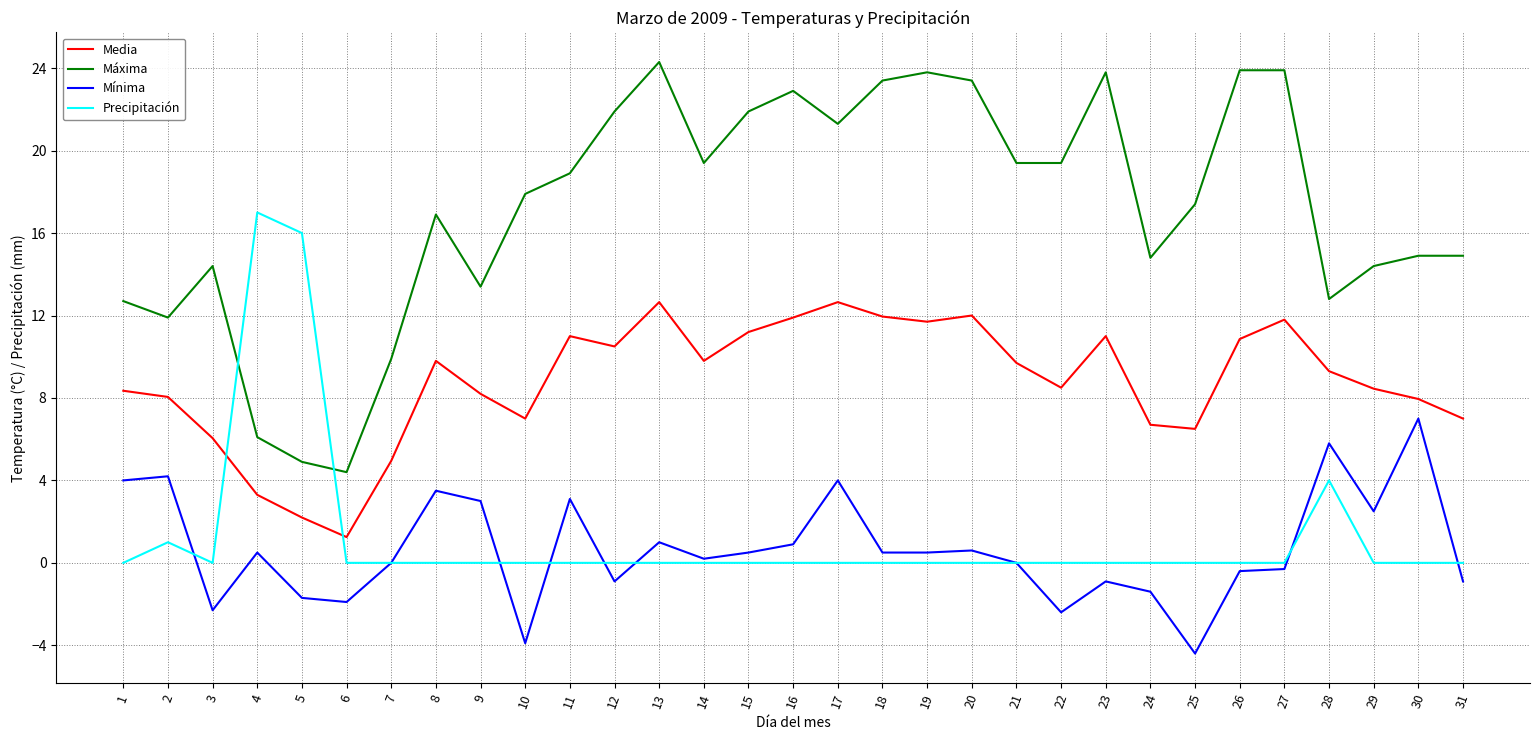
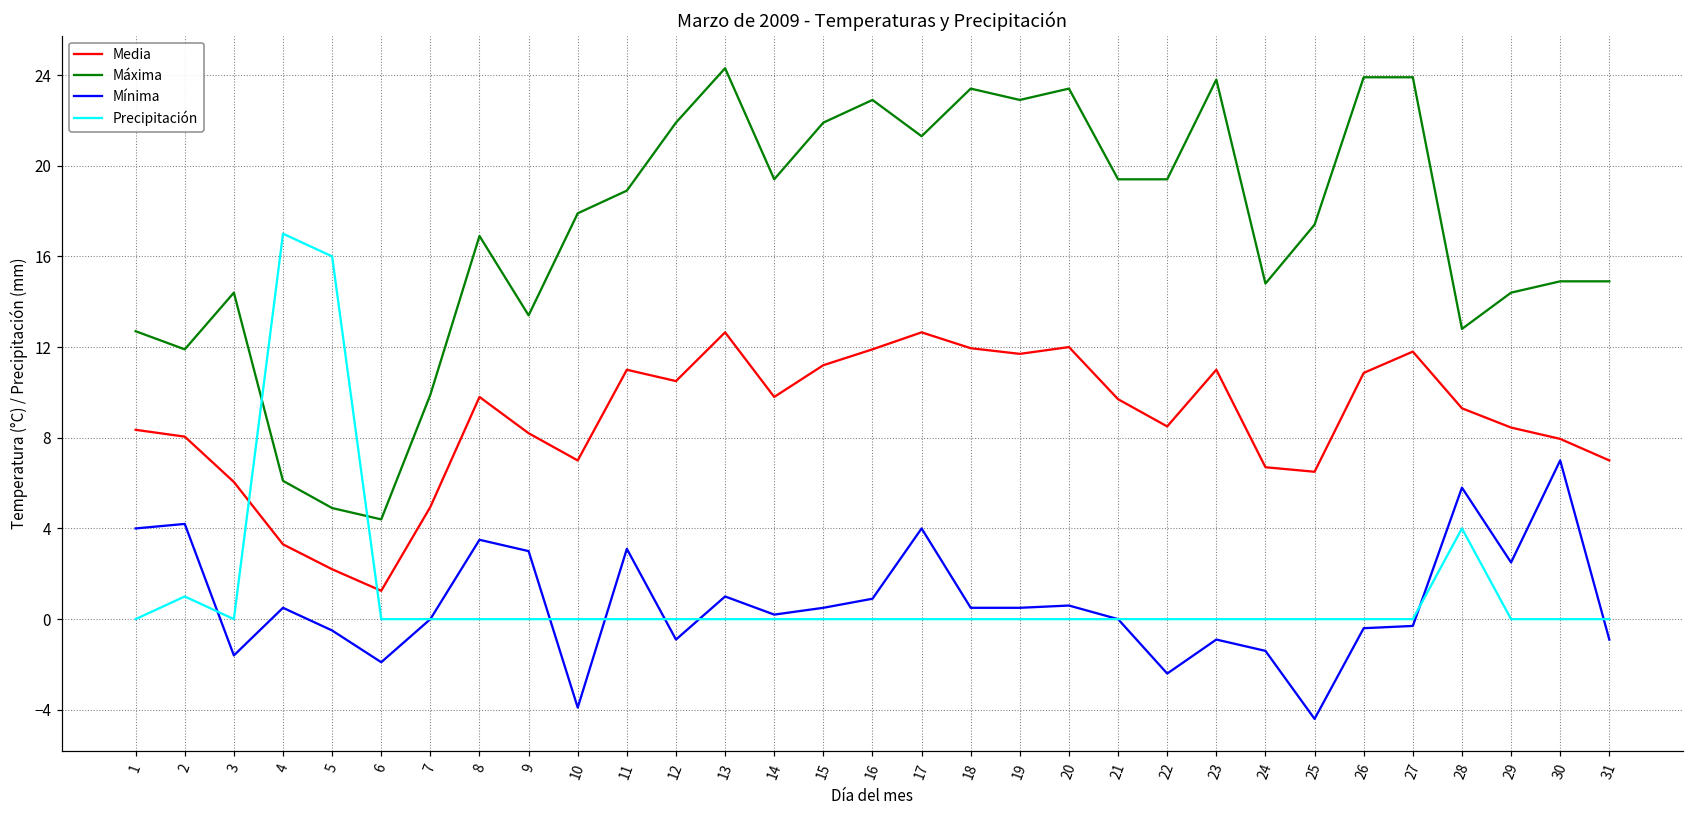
Mínima, 3: -2.3 -> -1.6
Mínima, 5: -1.7 -> -0.5
Máxima, 19: 23.8 -> 22.9
